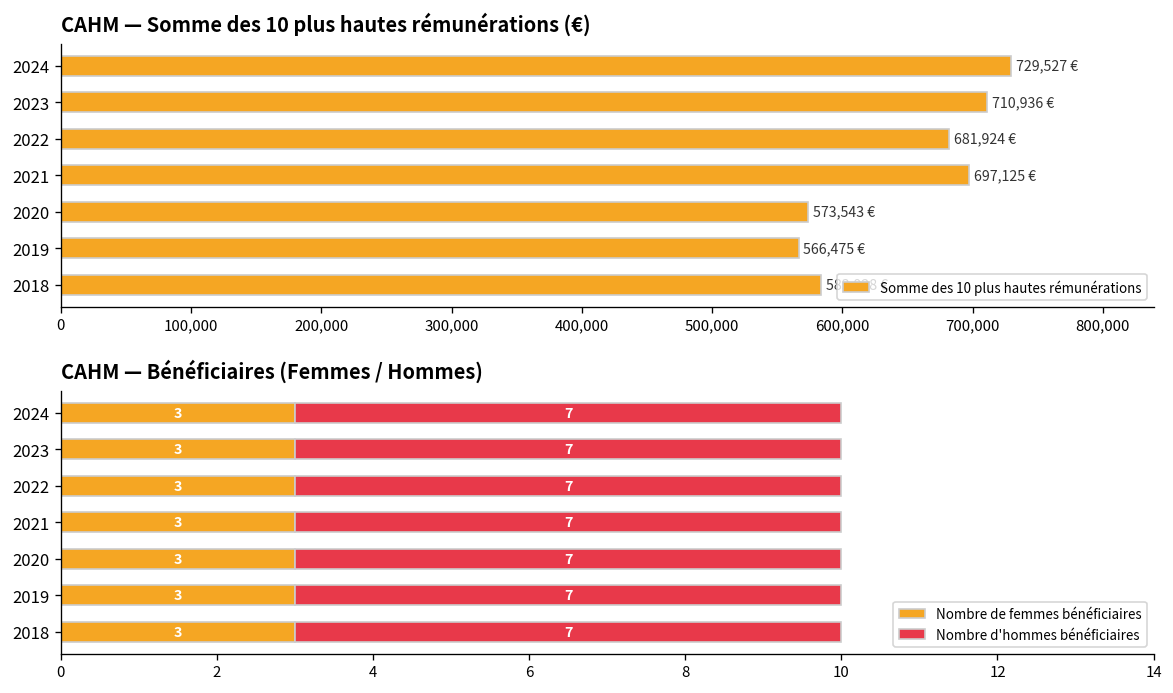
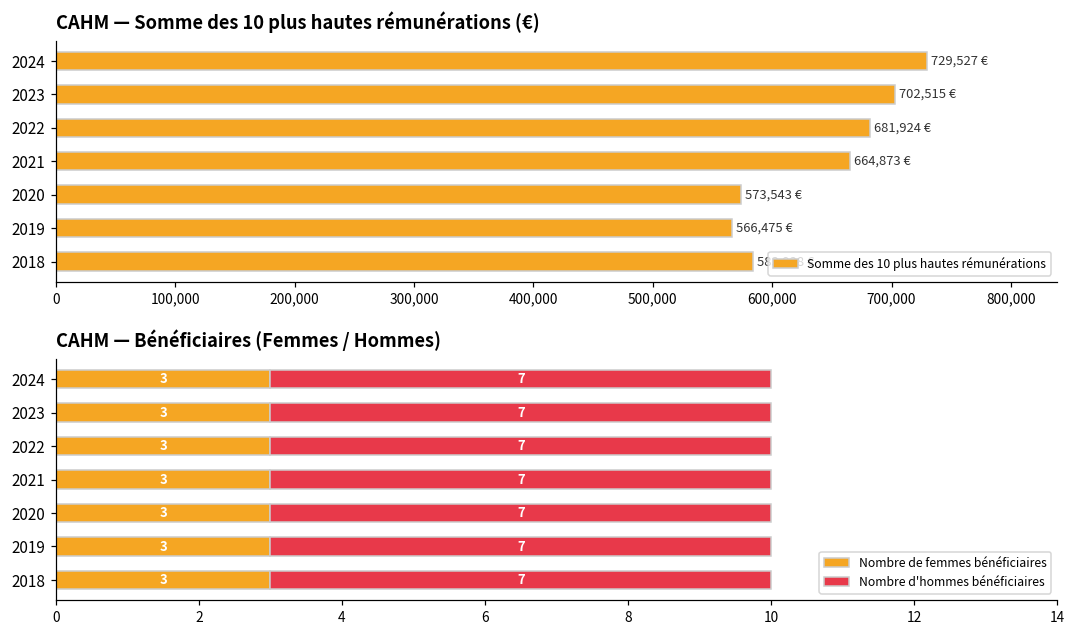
CAHM — Somme des 10 plus hautes rémunérations (€), 2023: 710,936 -> 702,515
CAHM — Somme des 10 plus hautes rémunérations (€), 2021: 697,125 -> 664,873
